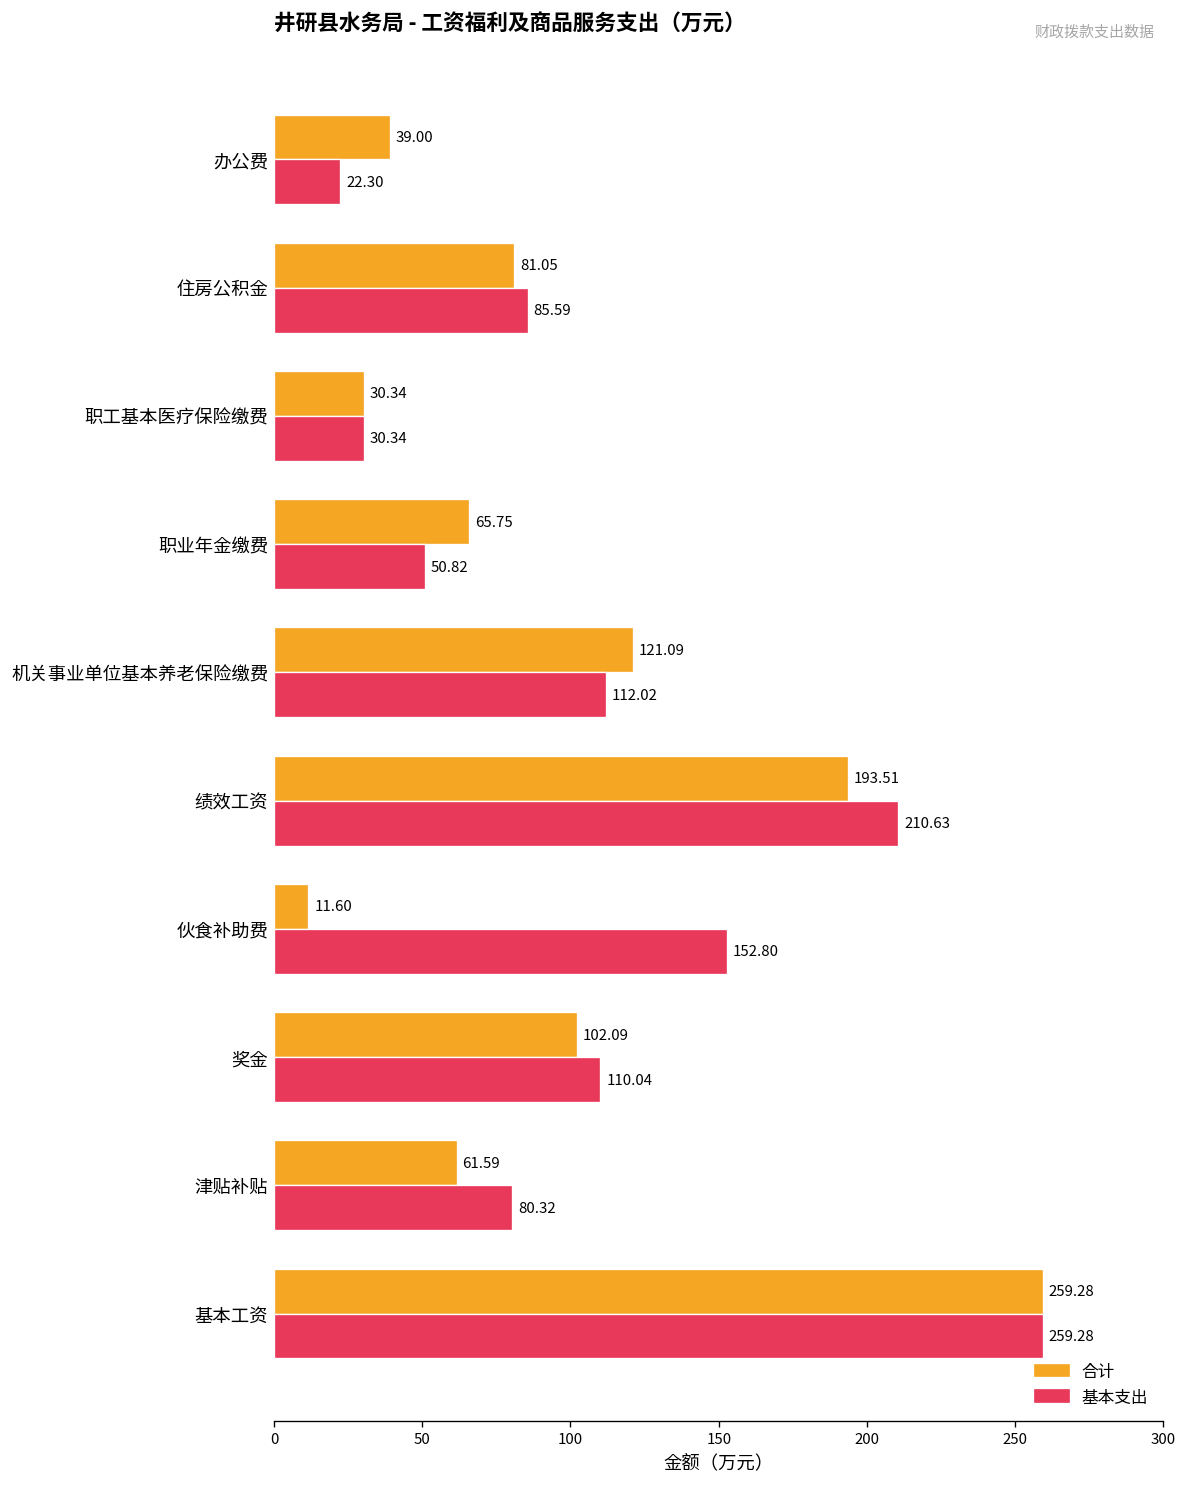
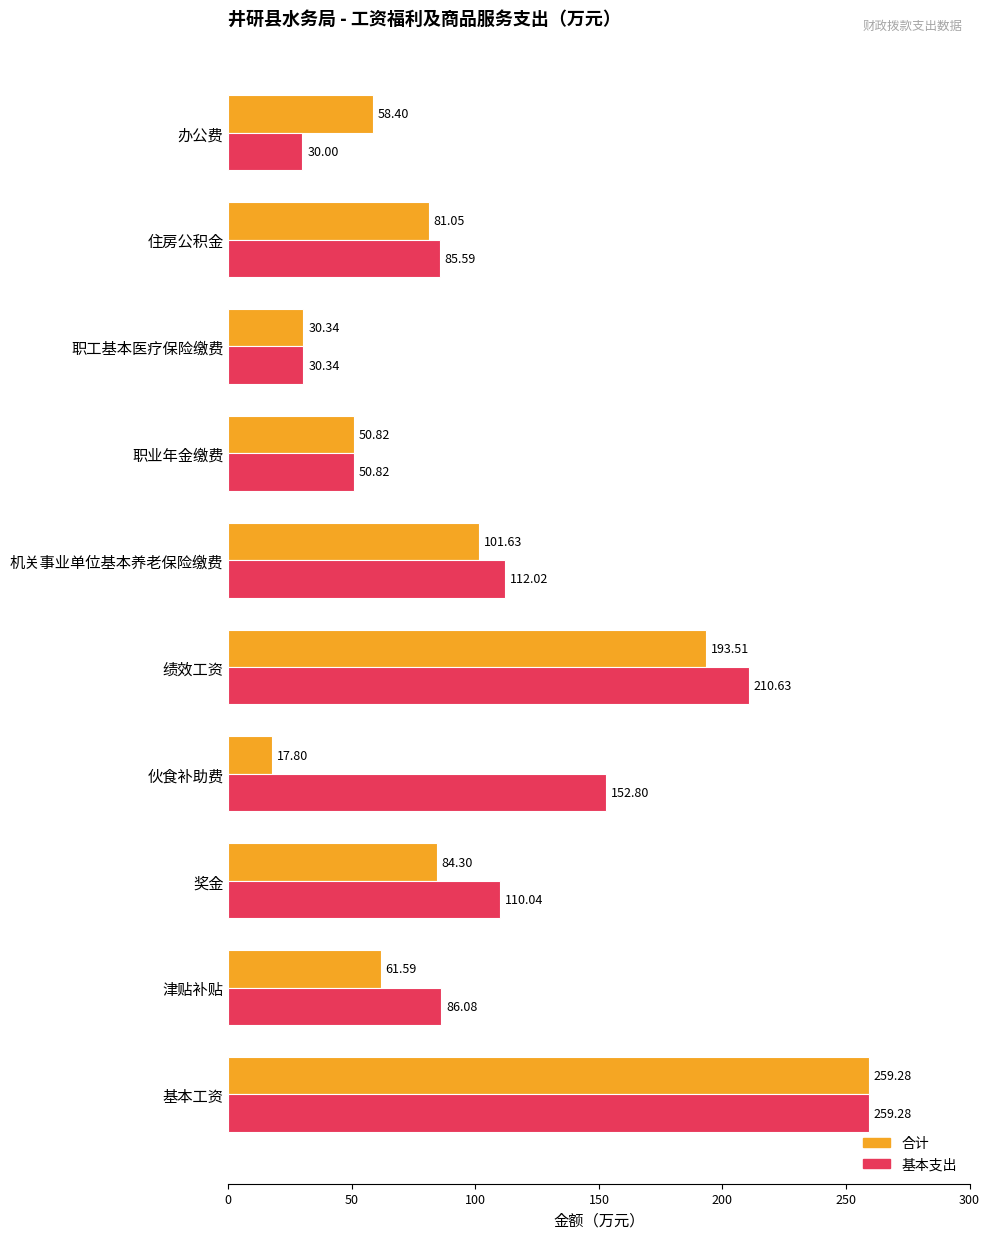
合计, 办公费: 39.00 -> 58.40
基本支出, 办公费: 22.30 -> 30.00
合计, 职业年金缴费: 65.75 -> 50.82
合计, 机关事业单位基本养老保险缴费: 121.09 -> 101.63
合计, 伙食补助费: 11.60 -> 17.80
合计, 奖金: 102.09 -> 84.30
基本支出, 津贴补贴: 80.32 -> 86.08
